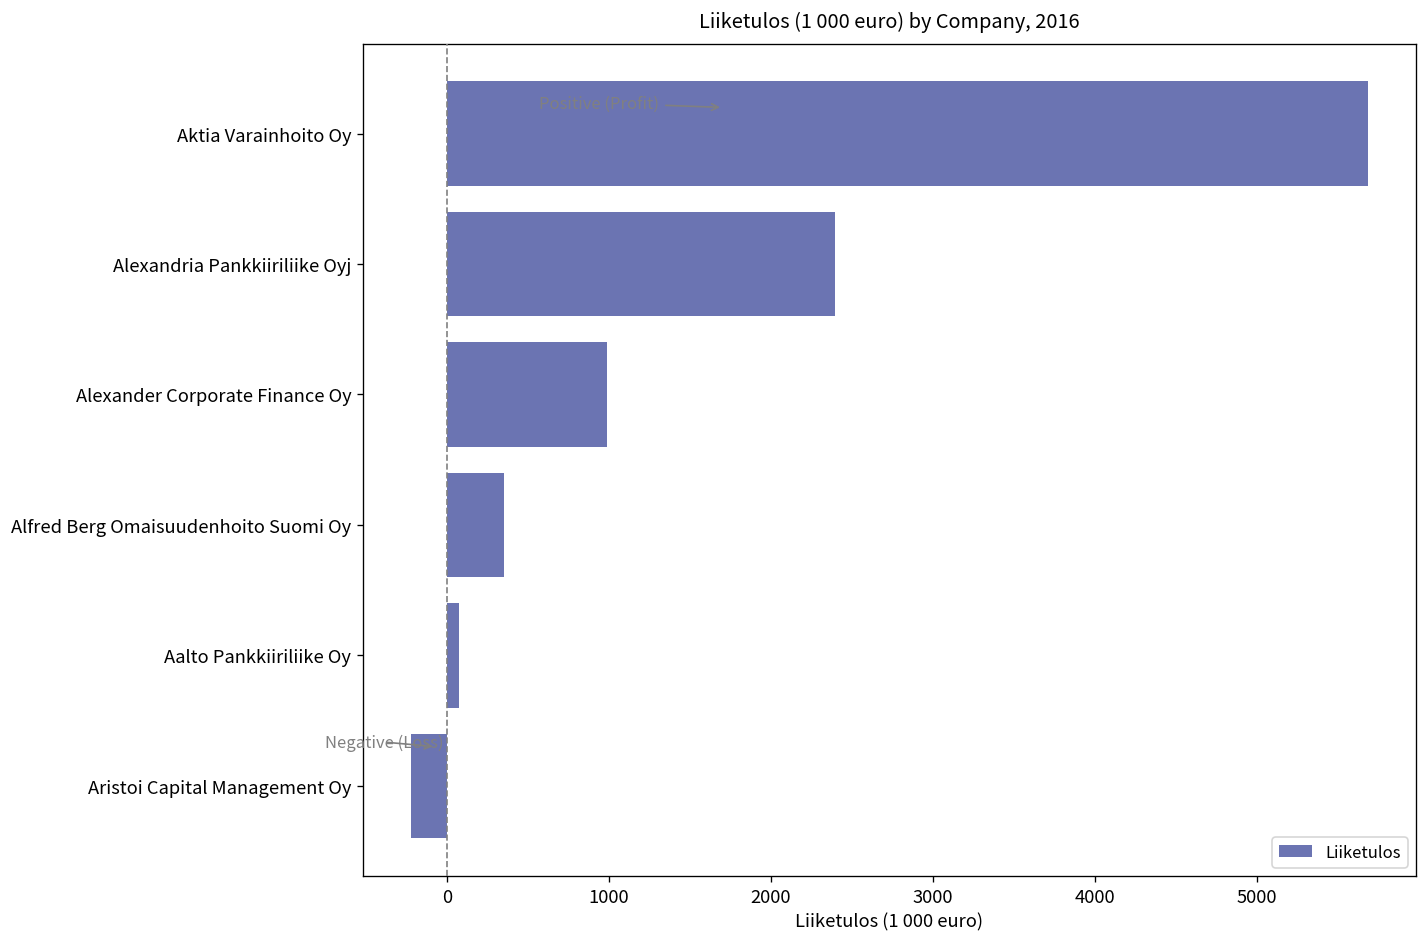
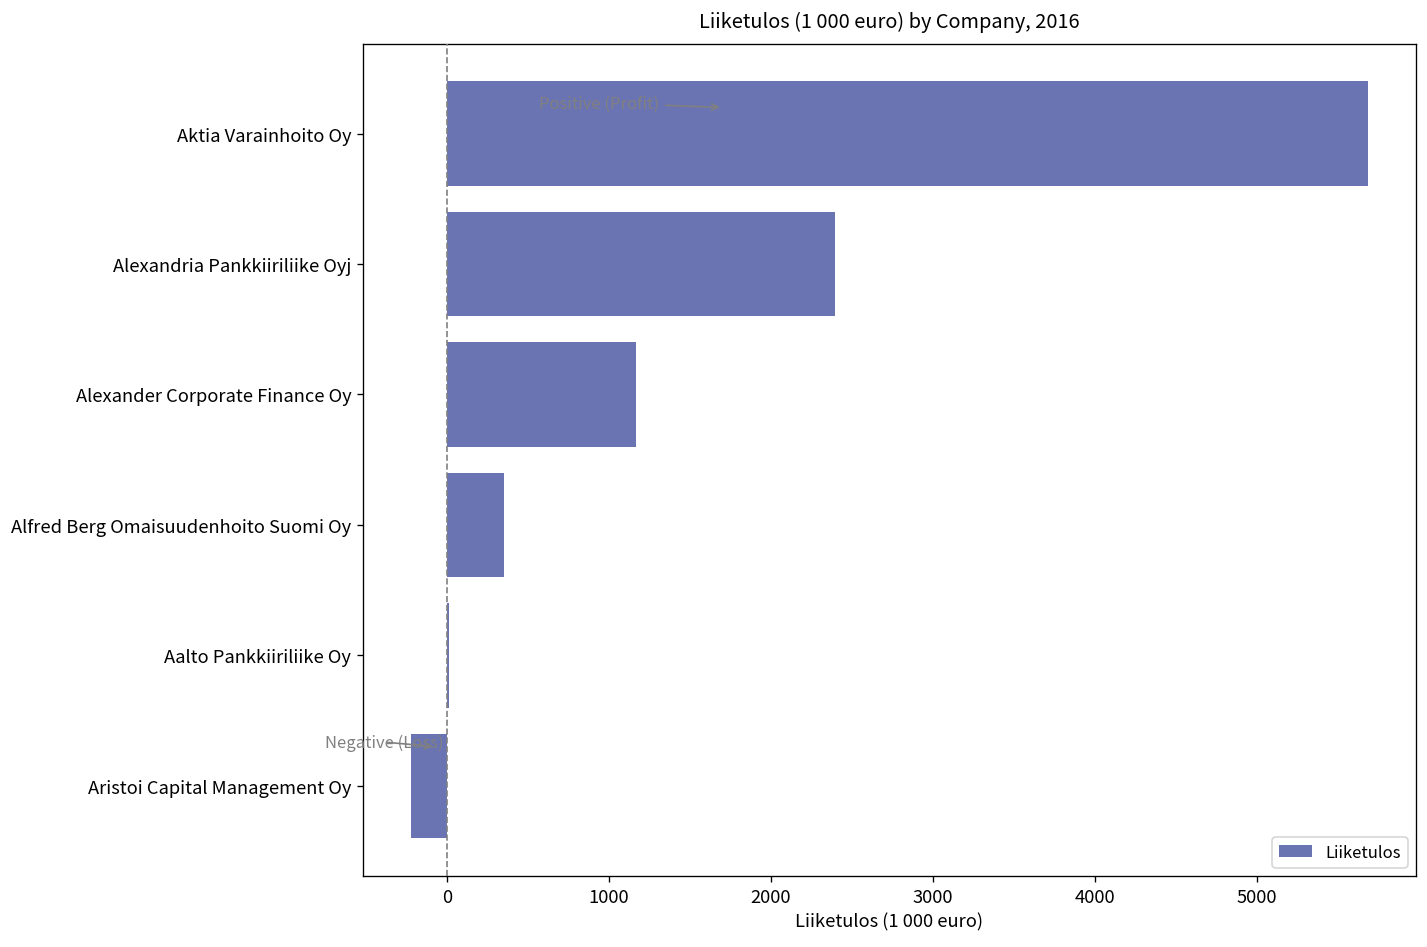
Alexander Corporate Finance Oy: 990 -> 1170
Aalto Pankkiiriliike Oy: 80 -> 10
